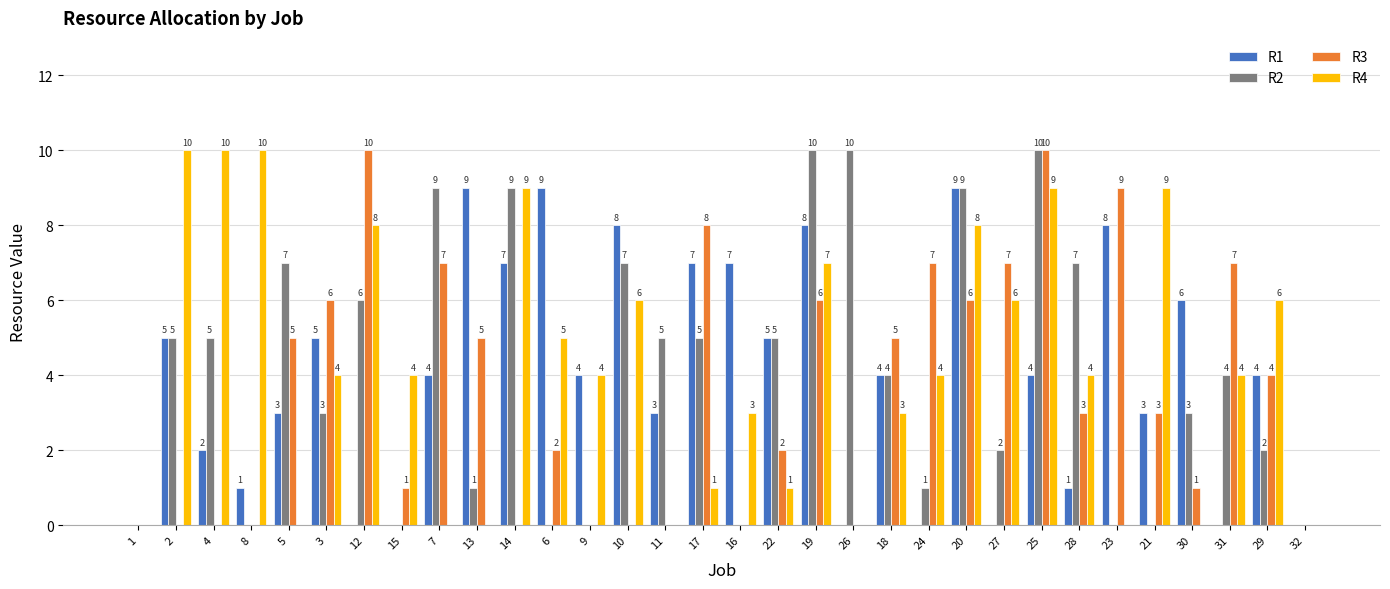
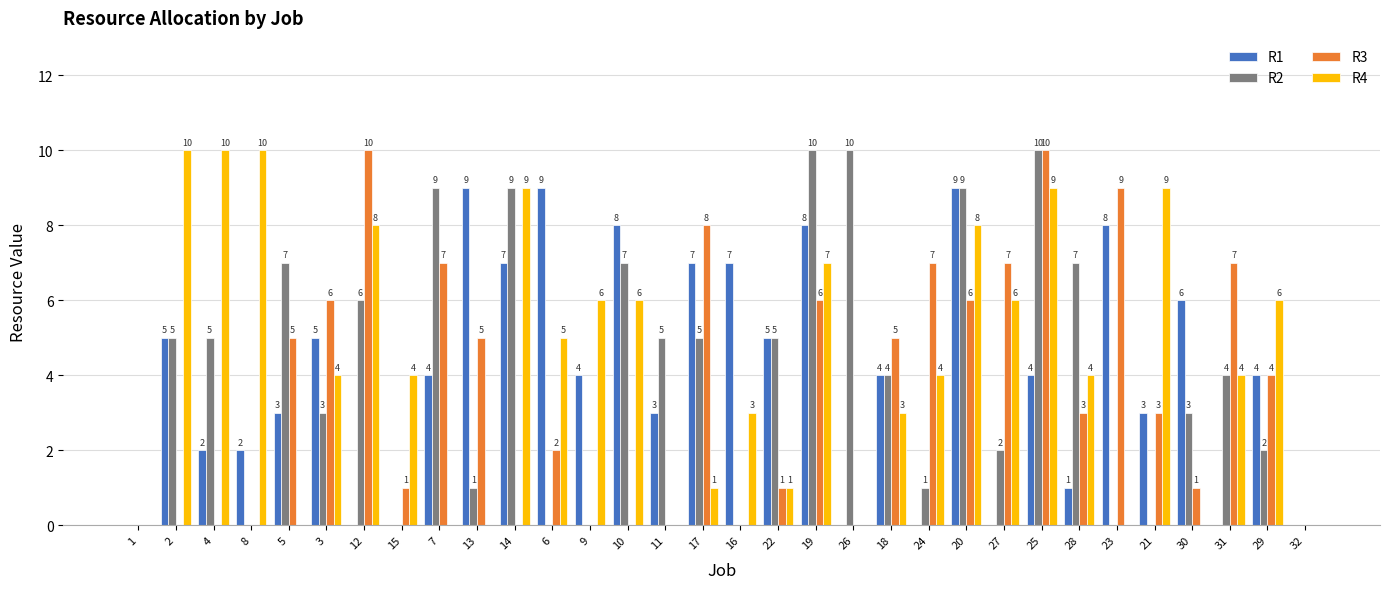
R1, 8: 1 -> 2
R4, 9: 4 -> 6
R3, 22: 2 -> 1
